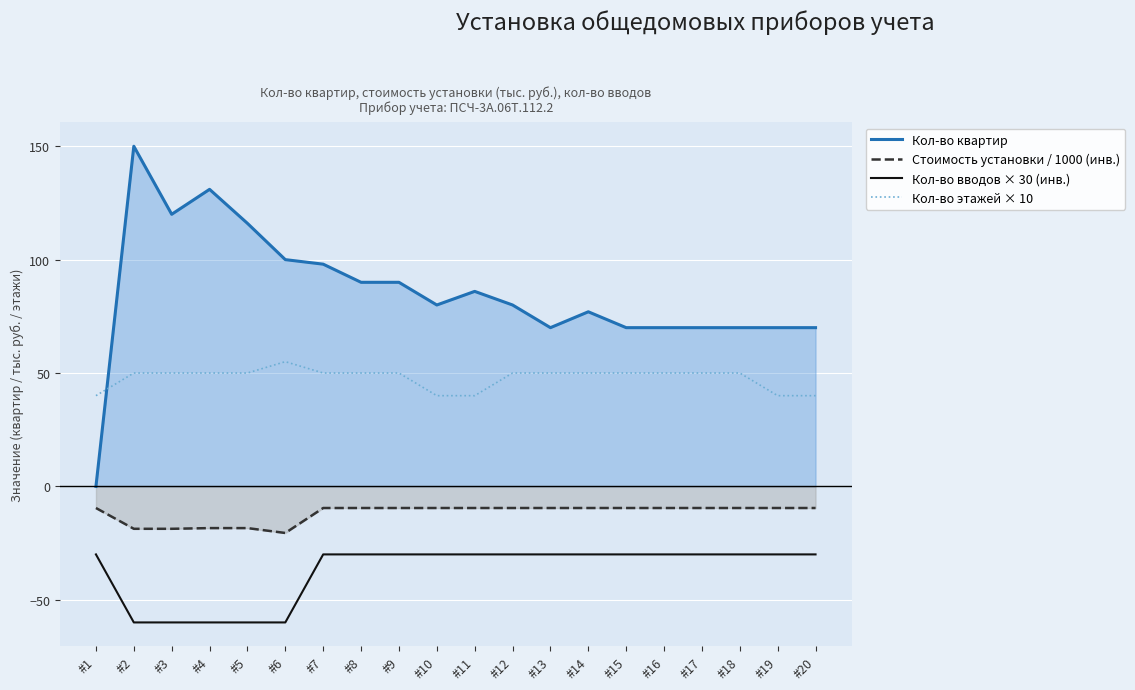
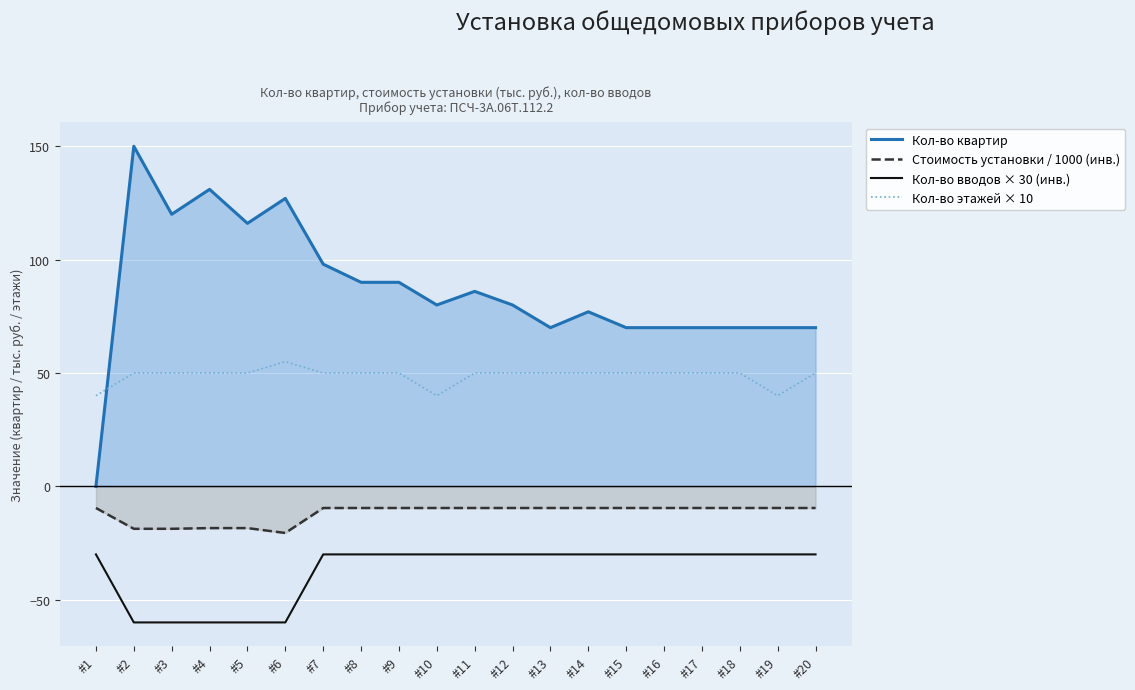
Кол-во квартир, #6: 100 -> 127
Кол-во этажей × 10, #11: 40 -> 50
Кол-во этажей × 10, #20: 40 -> 50
